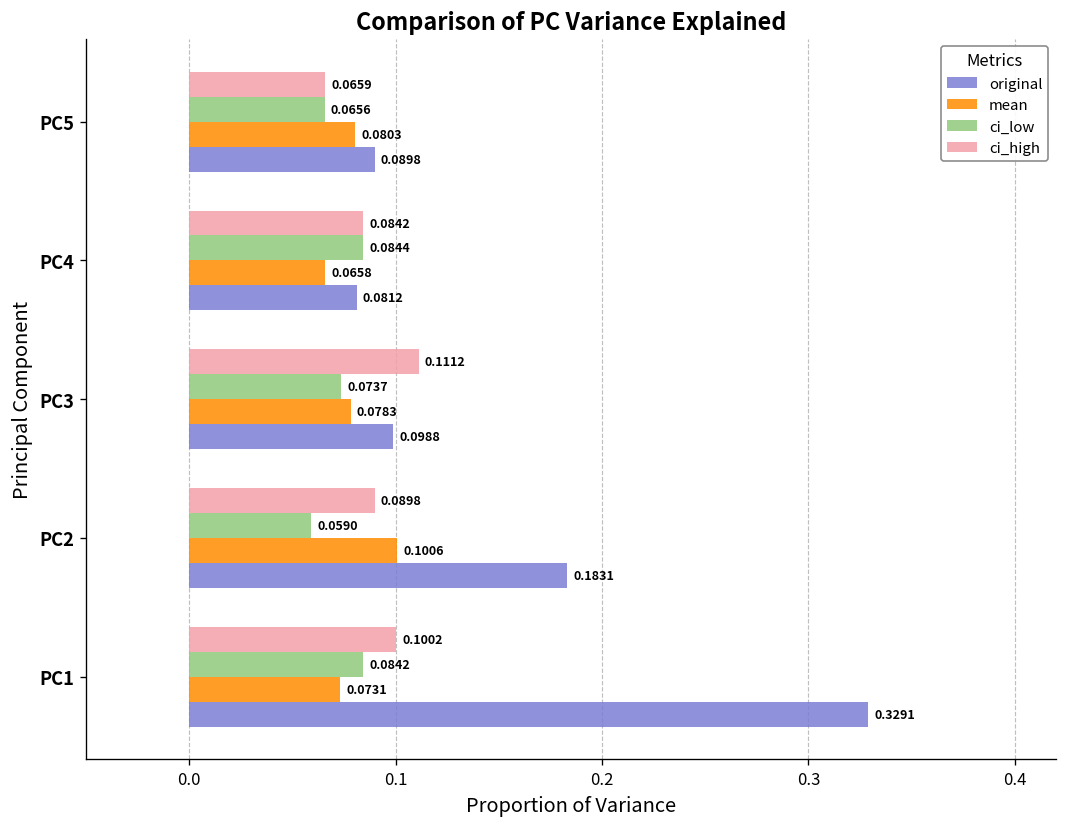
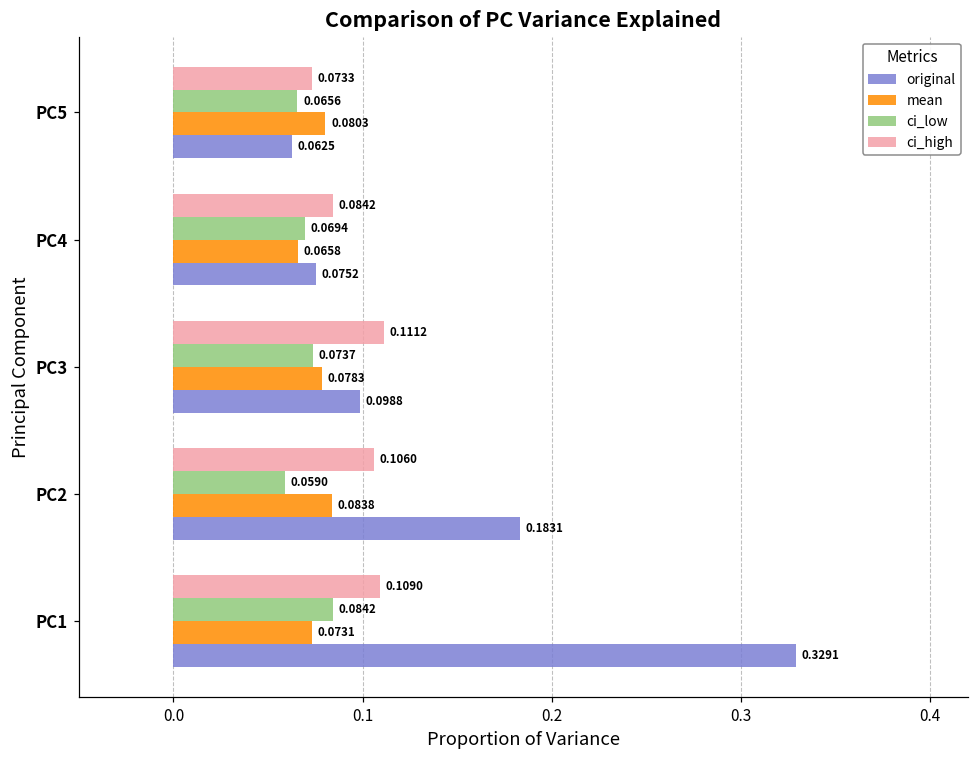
ci_high, PC5: 0.0659 -> 0.0733
original, PC5: 0.0898 -> 0.0625
ci_low, PC4: 0.0844 -> 0.0694
original, PC4: 0.0812 -> 0.0752
ci_high, PC2: 0.0898 -> 0.1060
mean, PC2: 0.1006 -> 0.0838
ci_high, PC1: 0.1002 -> 0.1090
